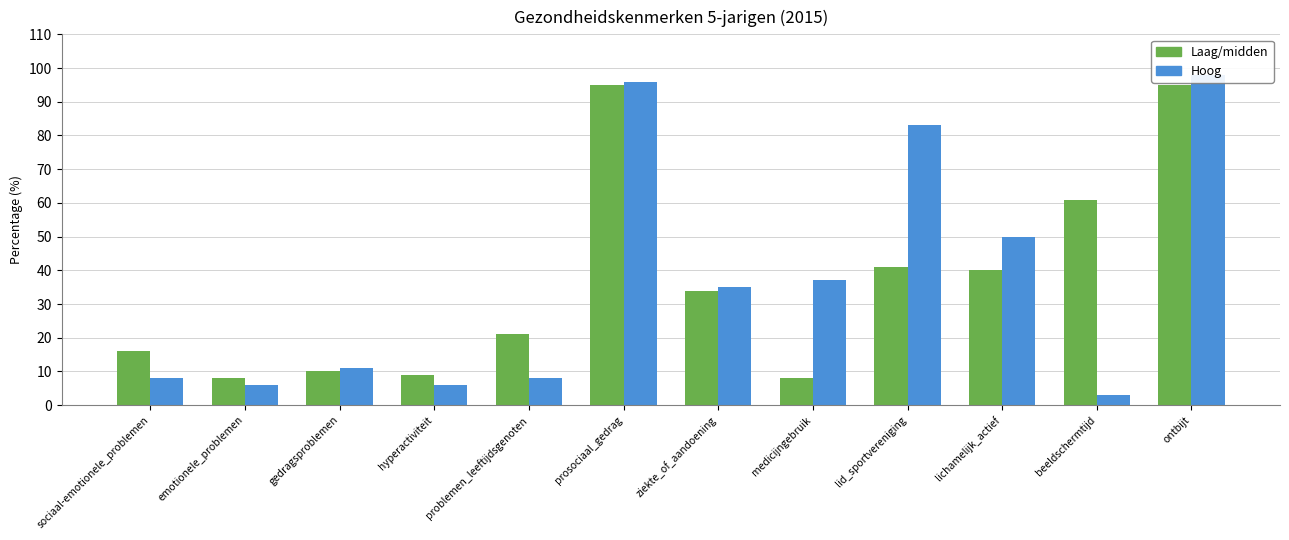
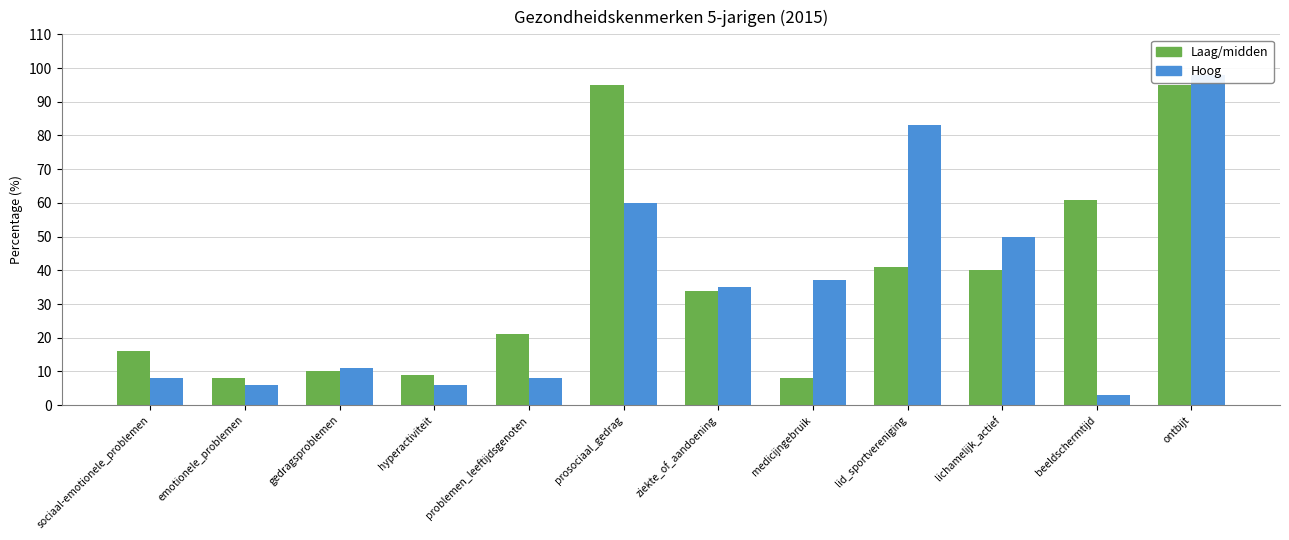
Hoog, prosociaal_gedrag: 96 -> 60
